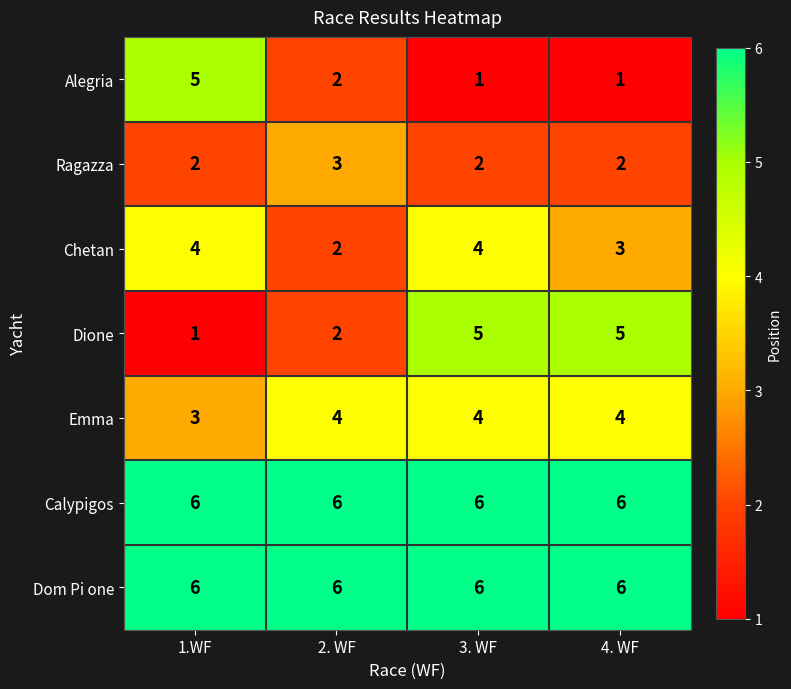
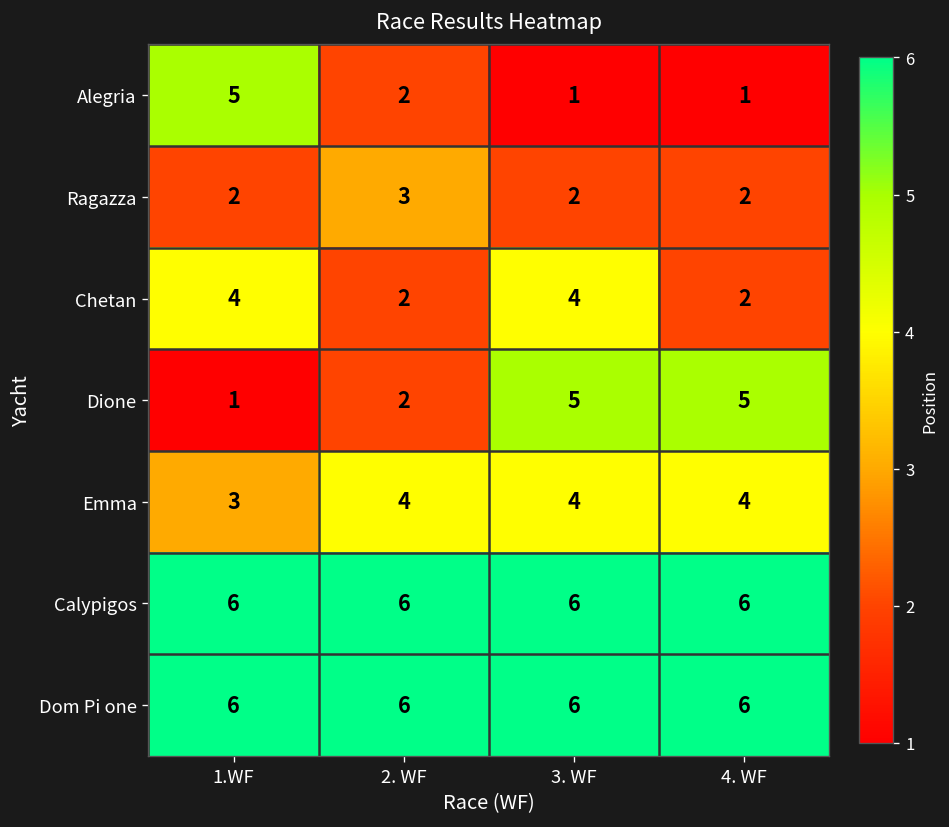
Chetan, 4. WF: 3 -> 2
